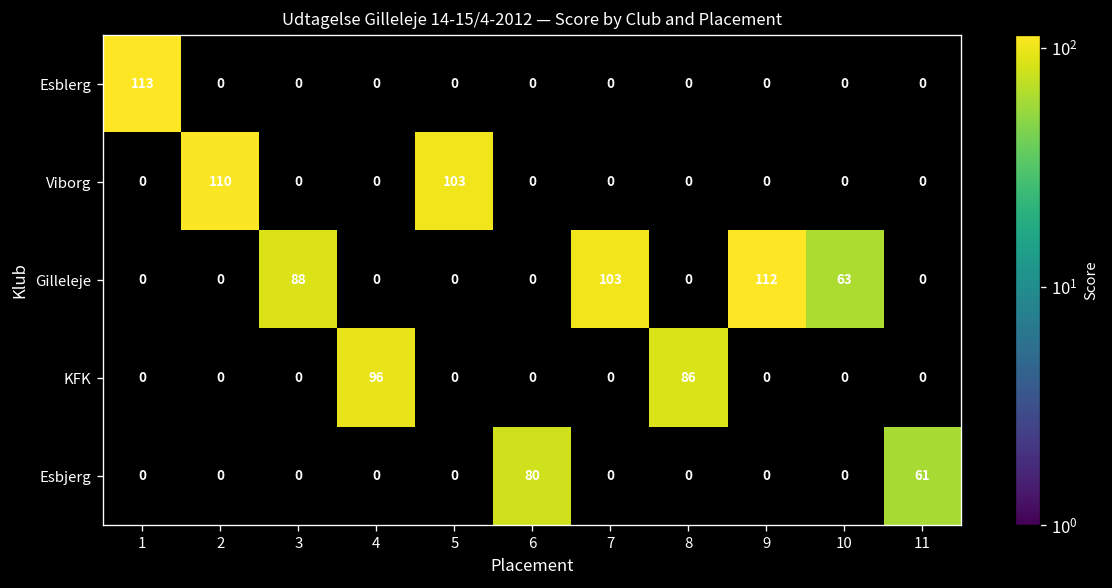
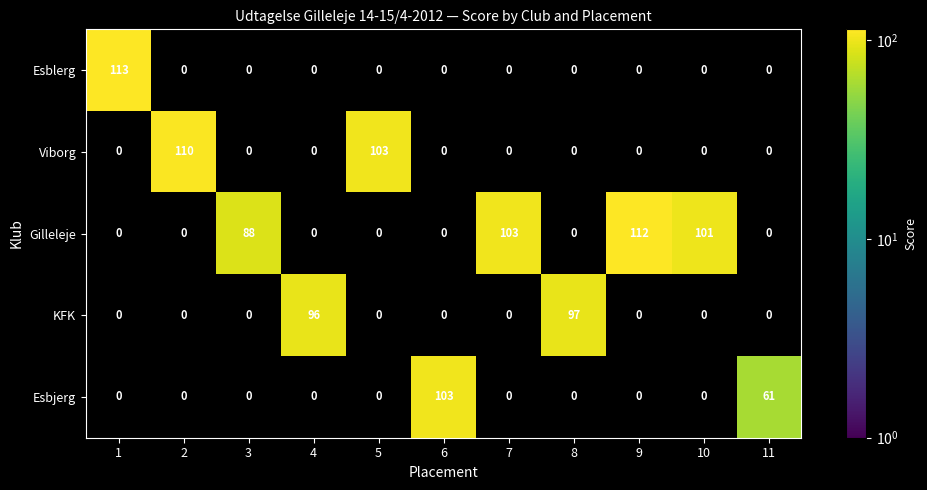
Gilleleje, 10: 63 -> 101
KFK, 8: 86 -> 97
Esbjerg, 6: 80 -> 103
